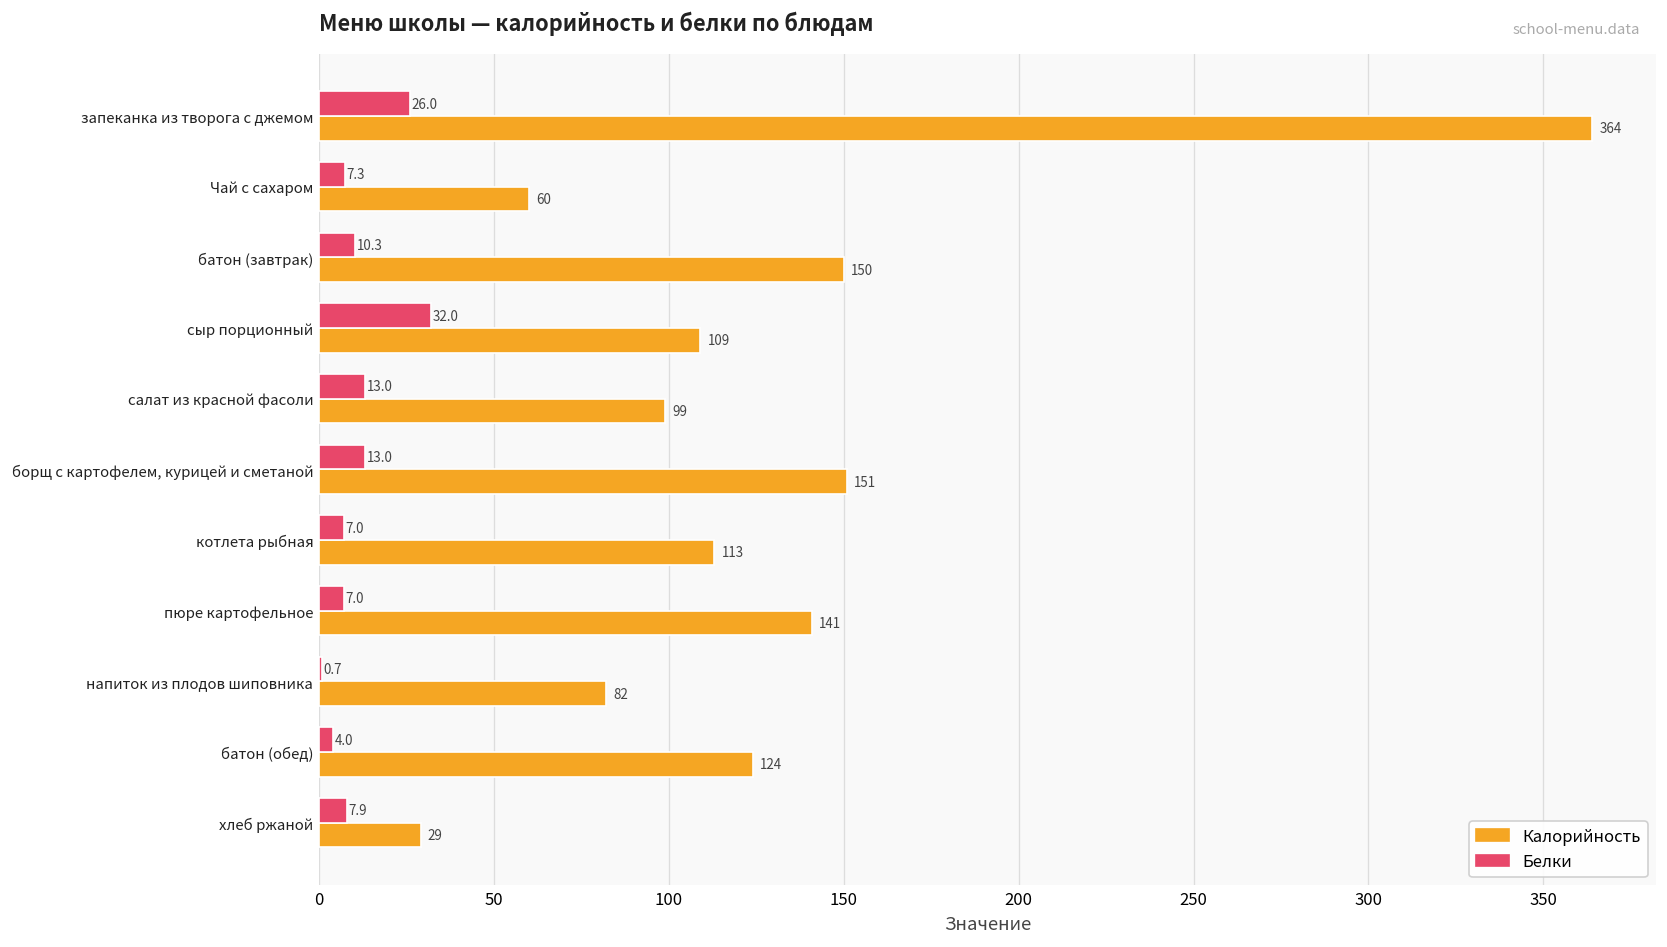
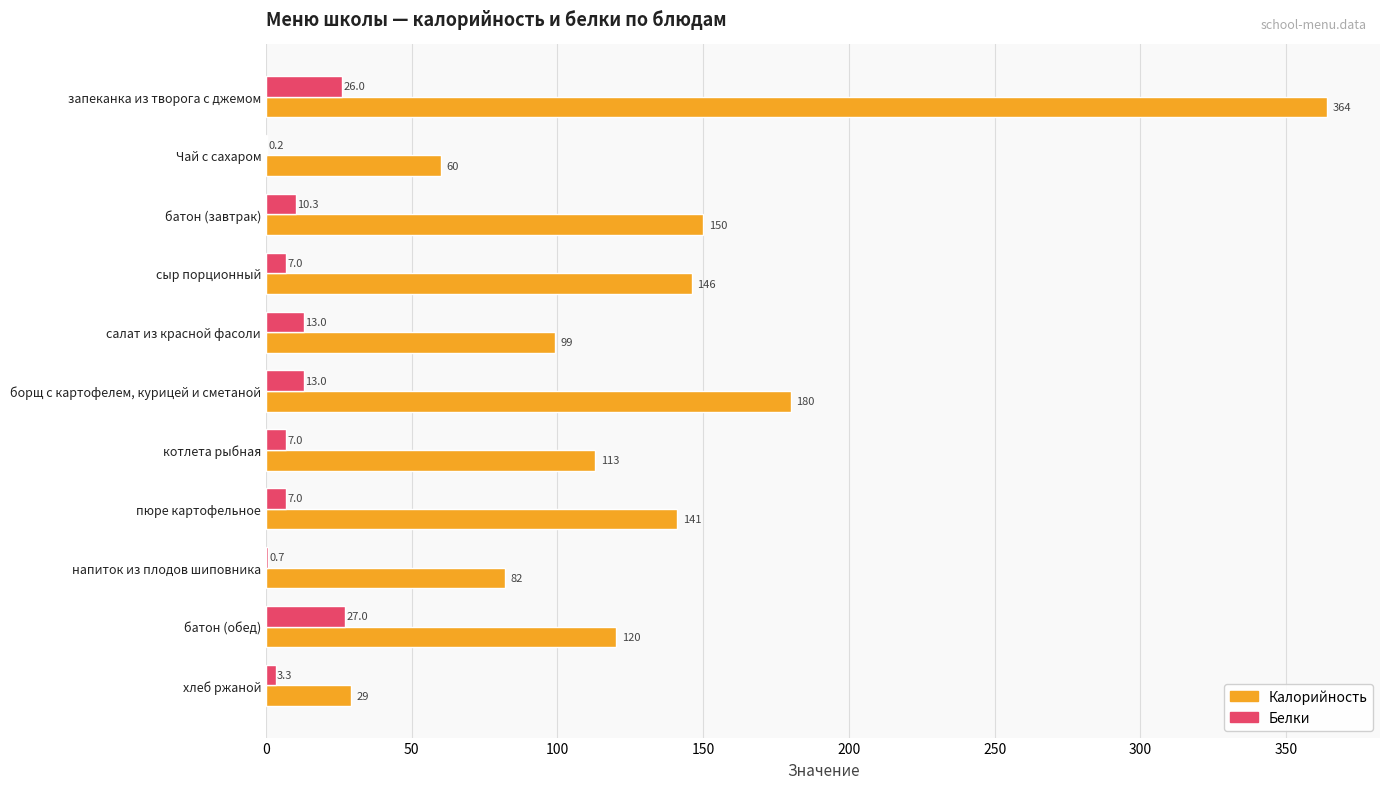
Белки, Чай с сахаром: 7.3 -> 0.2
Белки, сыр порционный: 32.0 -> 7.0
Калорийность, сыр порционный: 109 -> 146
Калорийность, борщ с картофелем, курицей и сметаной: 151 -> 180
Белки, батон (обед): 4.0 -> 27.0
Калорийность, батон (обед): 124 -> 120
Белки, хлеб ржаной: 7.9 -> 3.3
